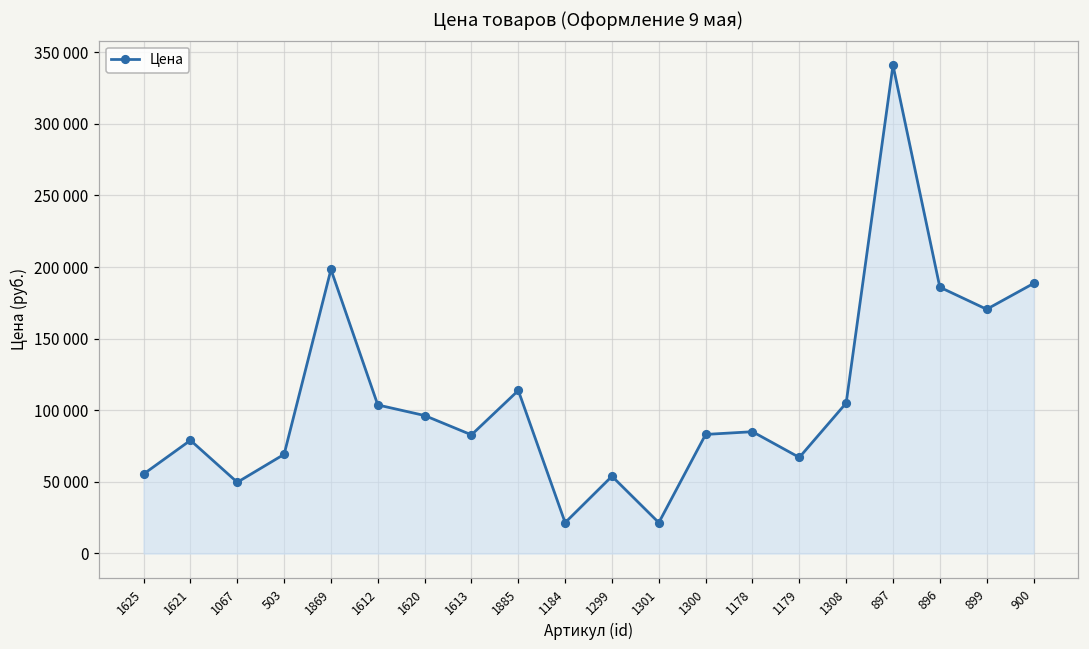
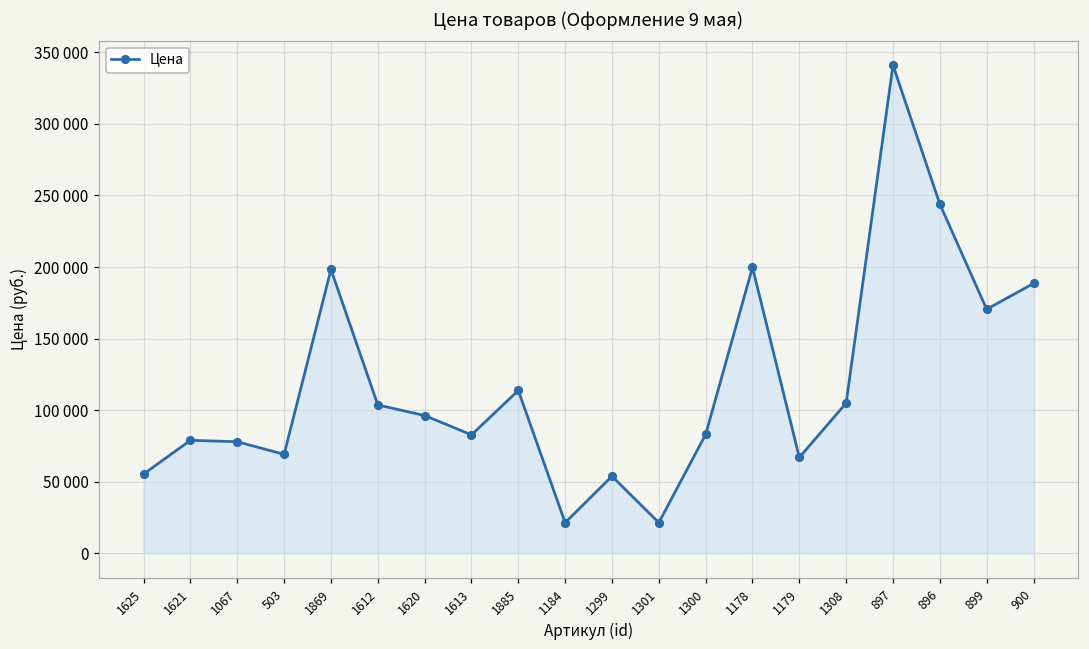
1067: 50000 -> 78000
1178: 85000 -> 200000
896: 186000 -> 244000
